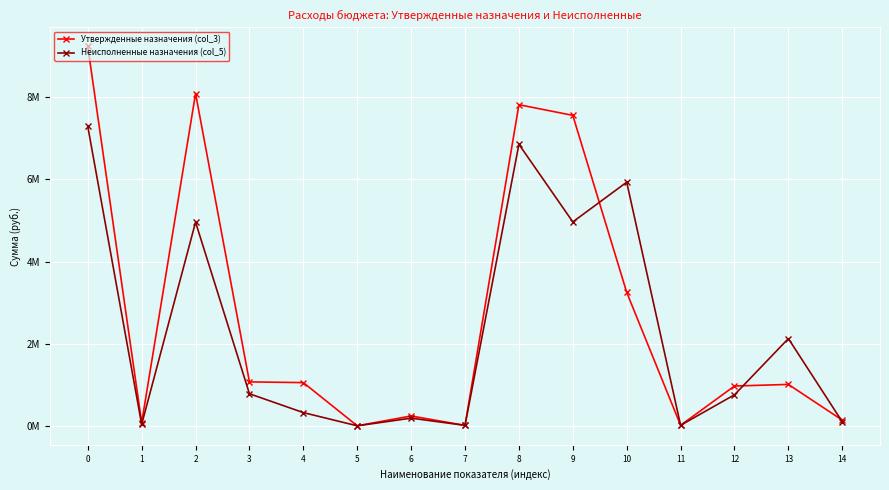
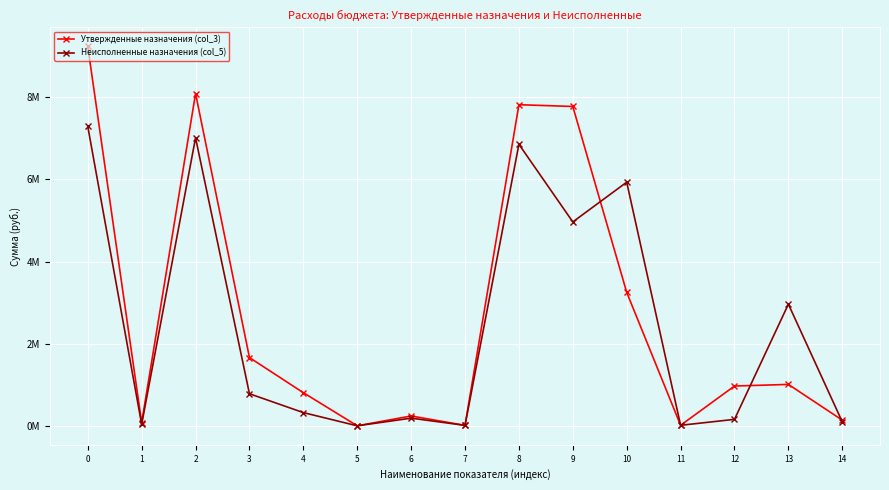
Неисполненные назначения (col_5), 2: 5000000 -> 7000000
Утвержденные назначения (col_3), 3: 1100000 -> 1700000
Утвержденные назначения (col_3), 4: 1100000 -> 800000
Утвержденные назначения (col_3), 9: 7600000 -> 7800000
Неисполненные назначения (col_5), 12: 800000 -> 200000
Неисполненные назначения (col_5), 13: 2100000 -> 3000000
